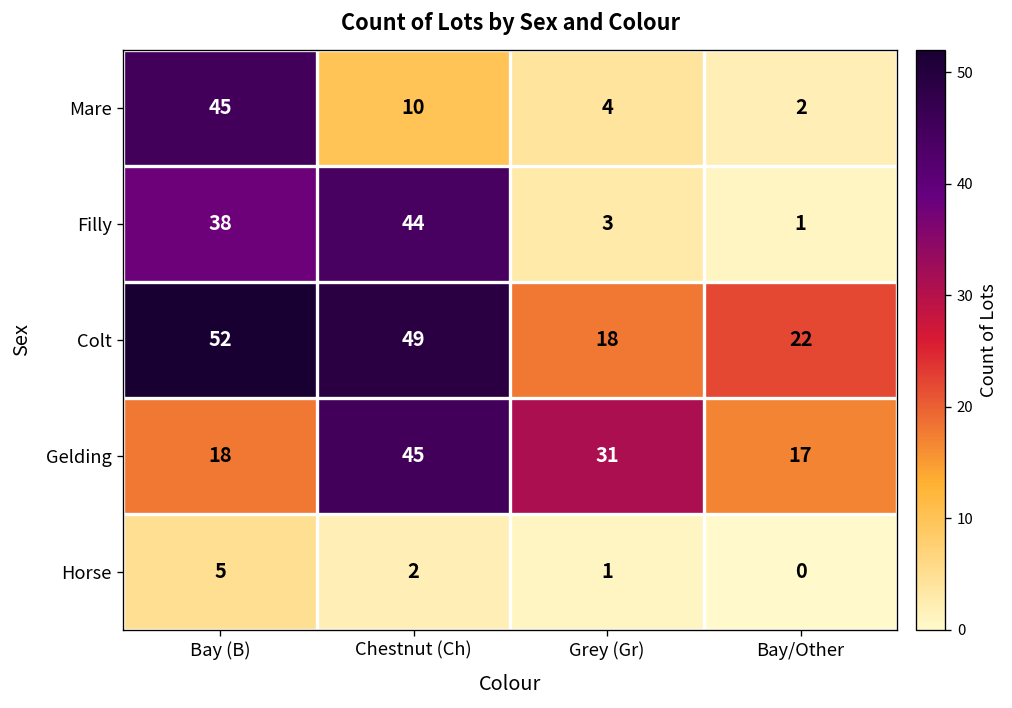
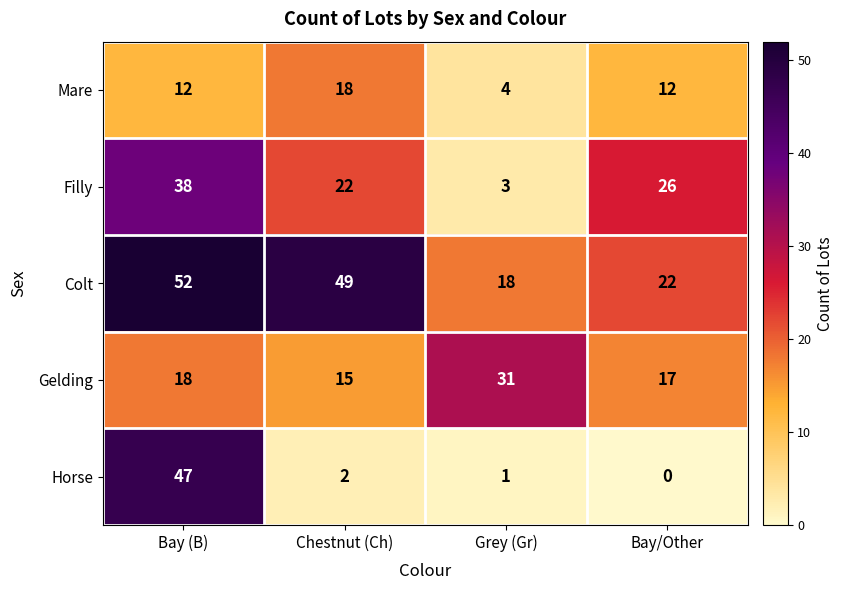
Mare, Bay (B): 45 -> 12
Mare, Chestnut (Ch): 10 -> 18
Mare, Bay/Other: 2 -> 12
Filly, Chestnut (Ch): 44 -> 22
Filly, Bay/Other: 1 -> 26
Gelding, Chestnut (Ch): 45 -> 15
Horse, Bay (B): 5 -> 47
